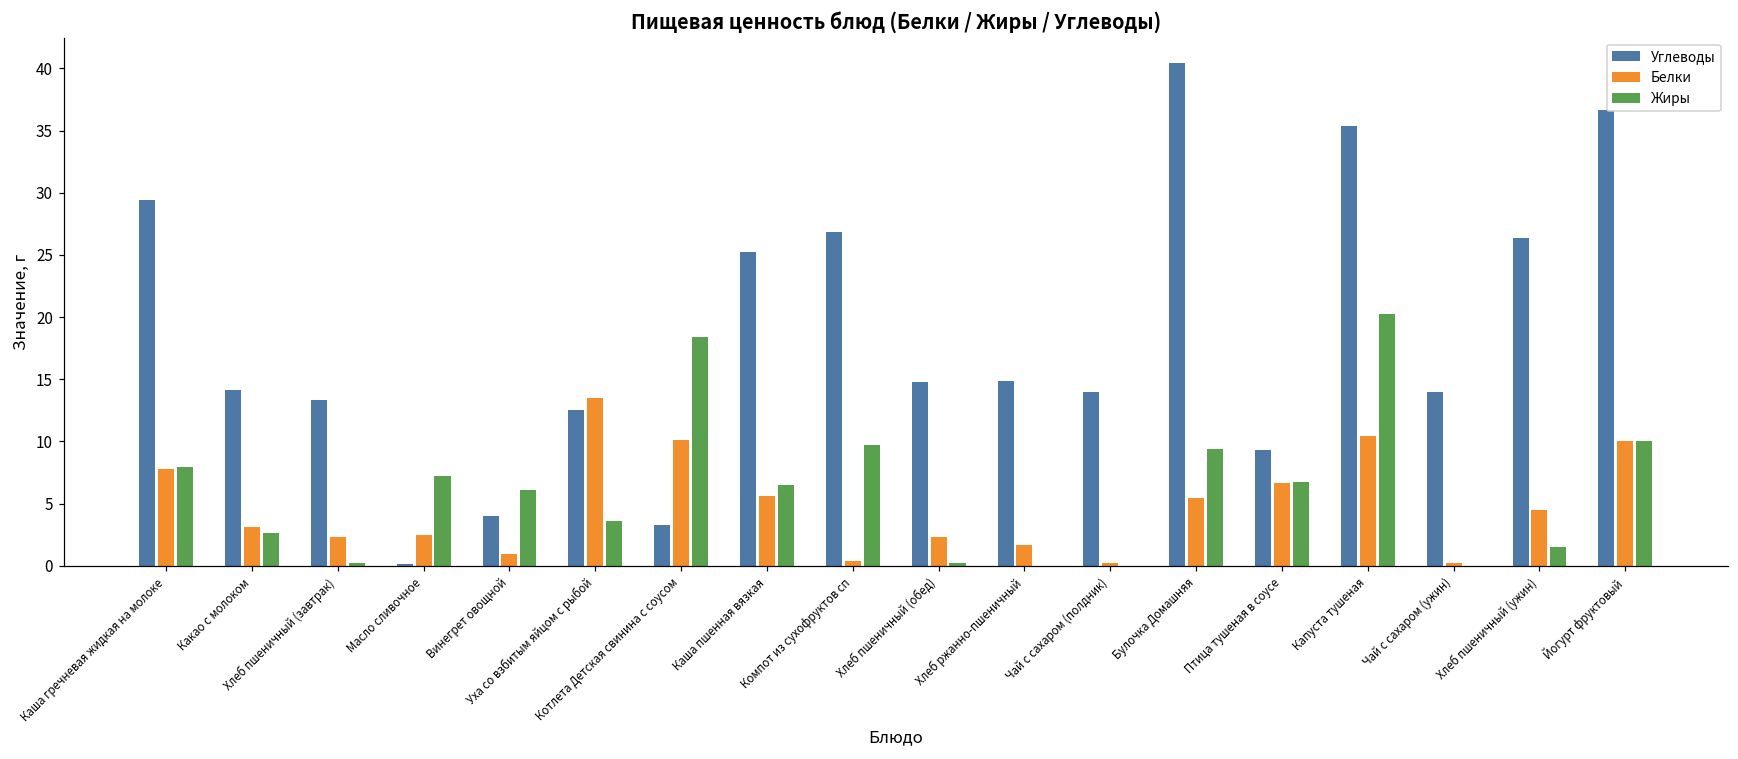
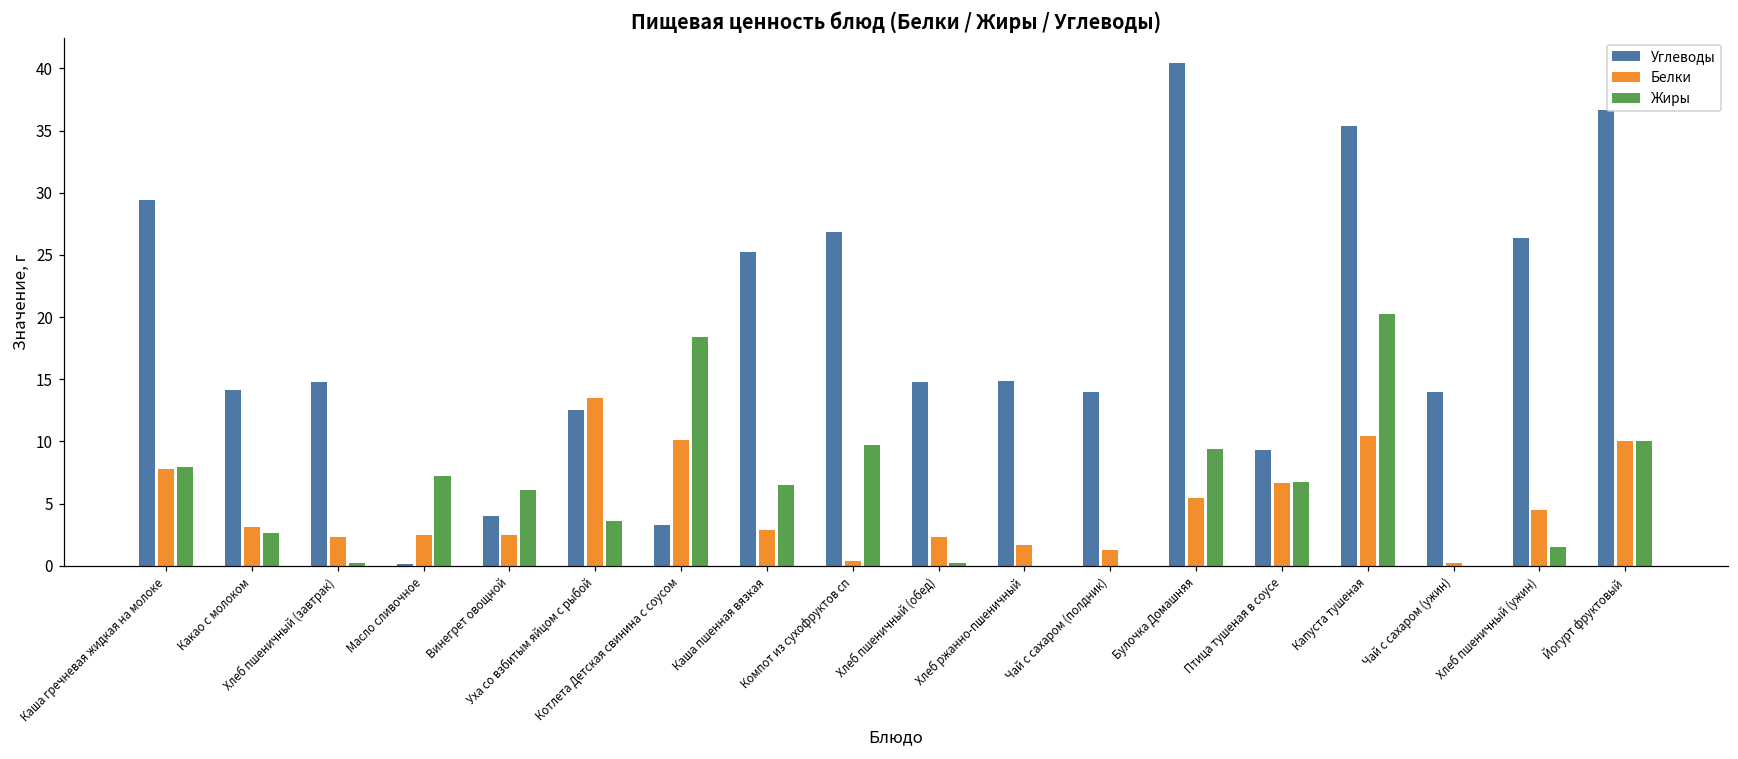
Углеводы, Хлеб пшеничный (завтрак): 13.3 -> 14.8
Белки, Винегрет овощной: 0.9 -> 2.5
Белки, Каша пшенная вязкая: 5.6 -> 2.9
Белки, Чай с сахаром (полдник): 0.2 -> 1.3
